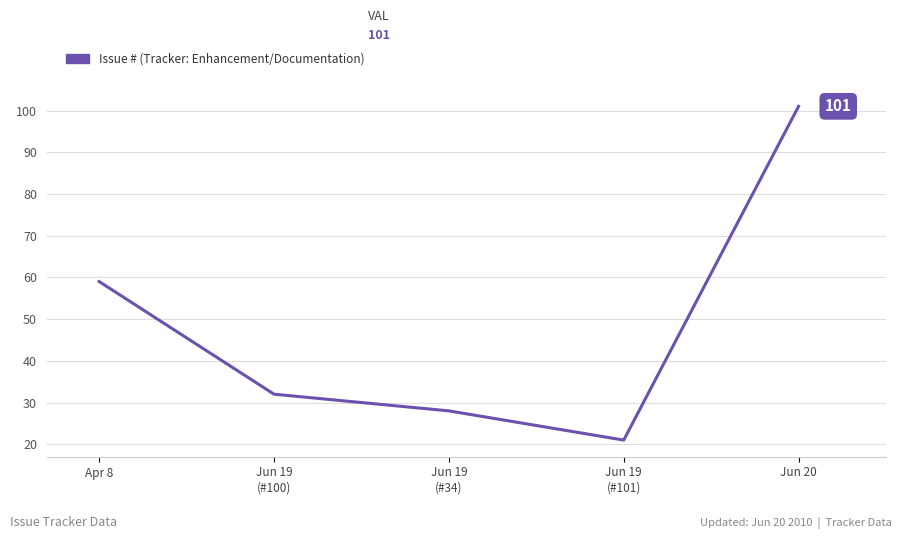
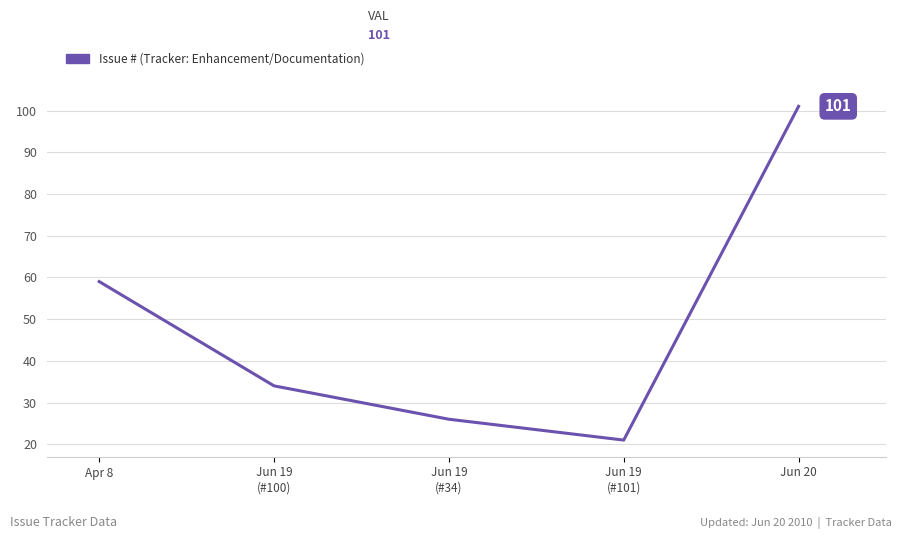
Jun 19 (#100): 32 -> 34
Jun 19 (#34): 28 -> 26
